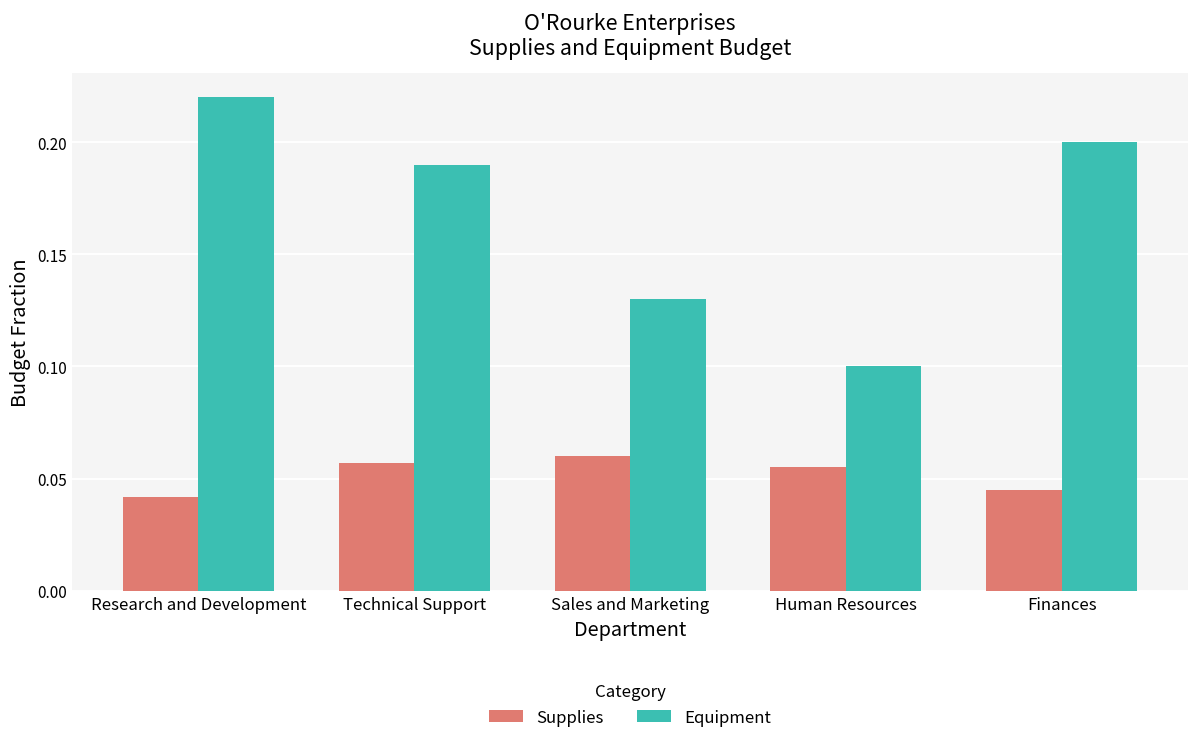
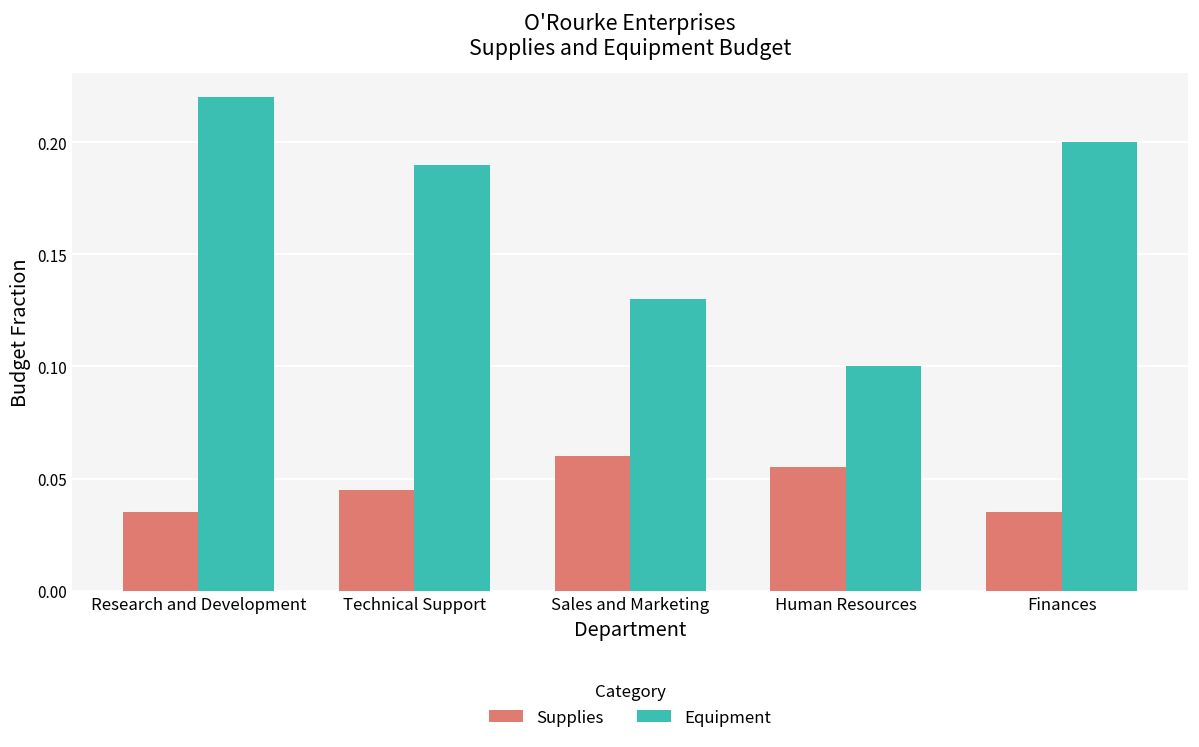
Supplies, Research and Development: 0.042 -> 0.035
Supplies, Technical Support: 0.057 -> 0.045
Supplies, Finances: 0.045 -> 0.035
